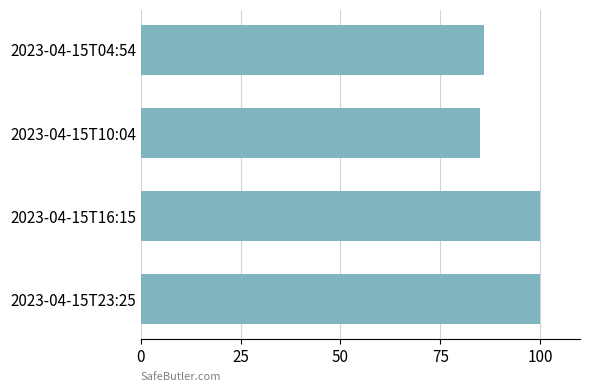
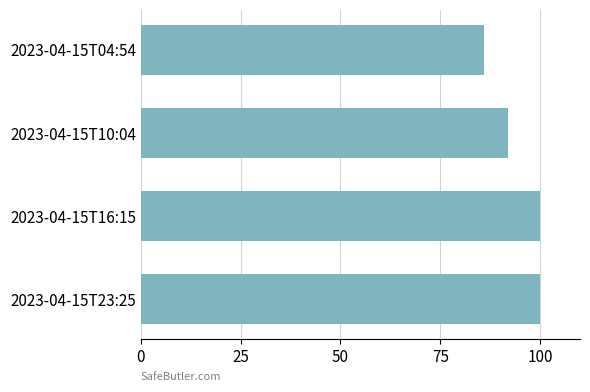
2023-04-15T10:04: 85 -> 92
